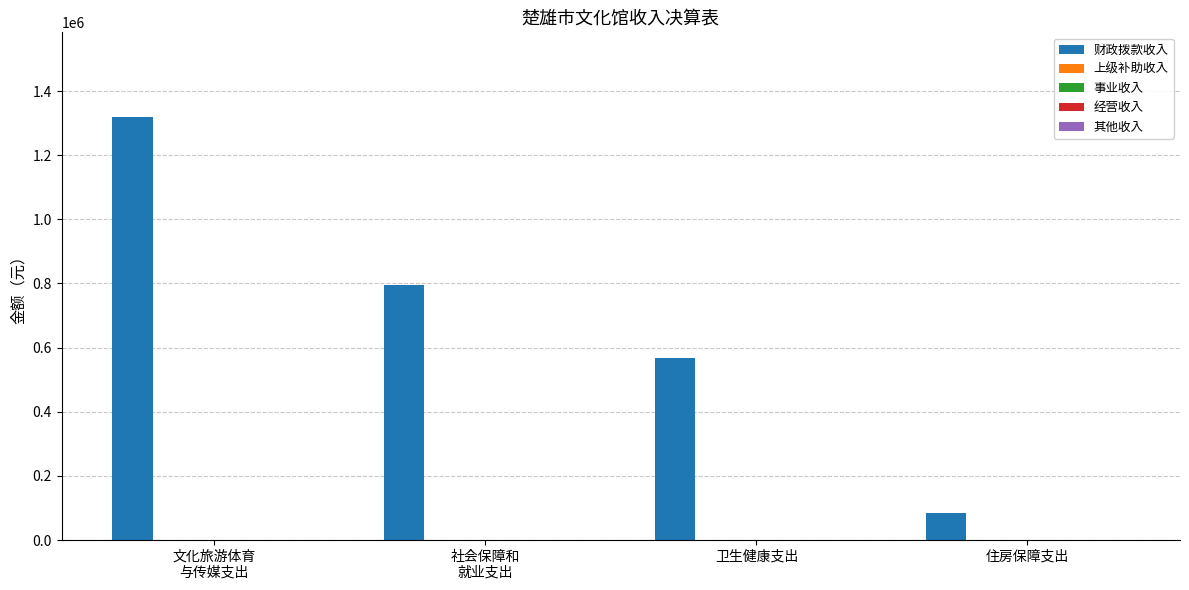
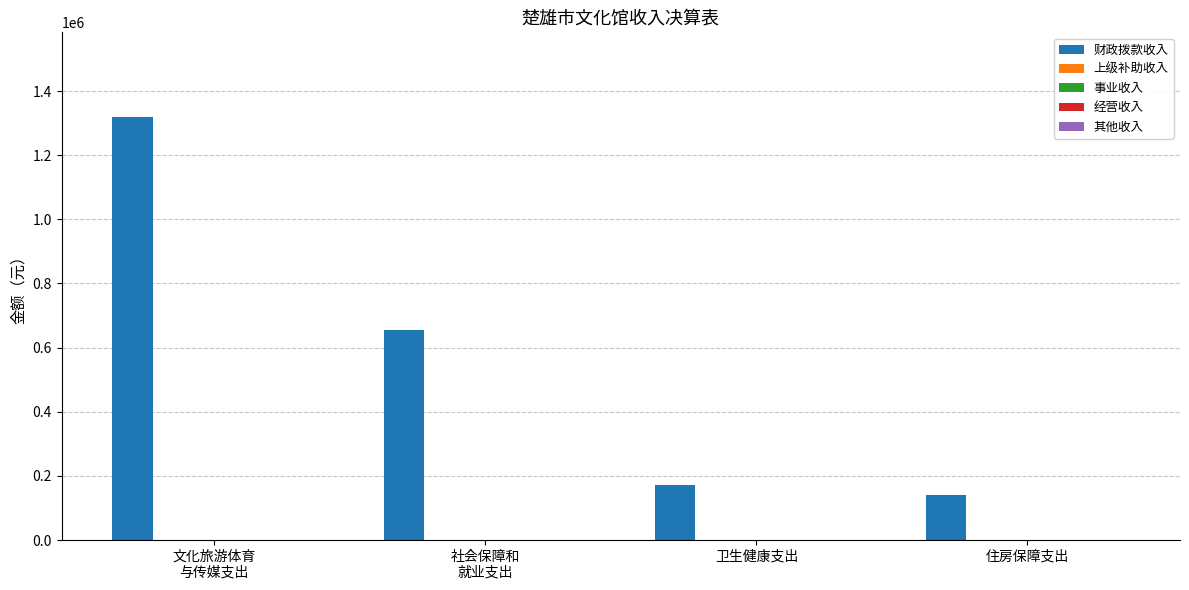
财政拨款收入, 社会保障和 就业支出: 800000 -> 660000
财政拨款收入, 卫生健康支出: 570000 -> 170000
财政拨款收入, 住房保障支出: 80000 -> 140000
